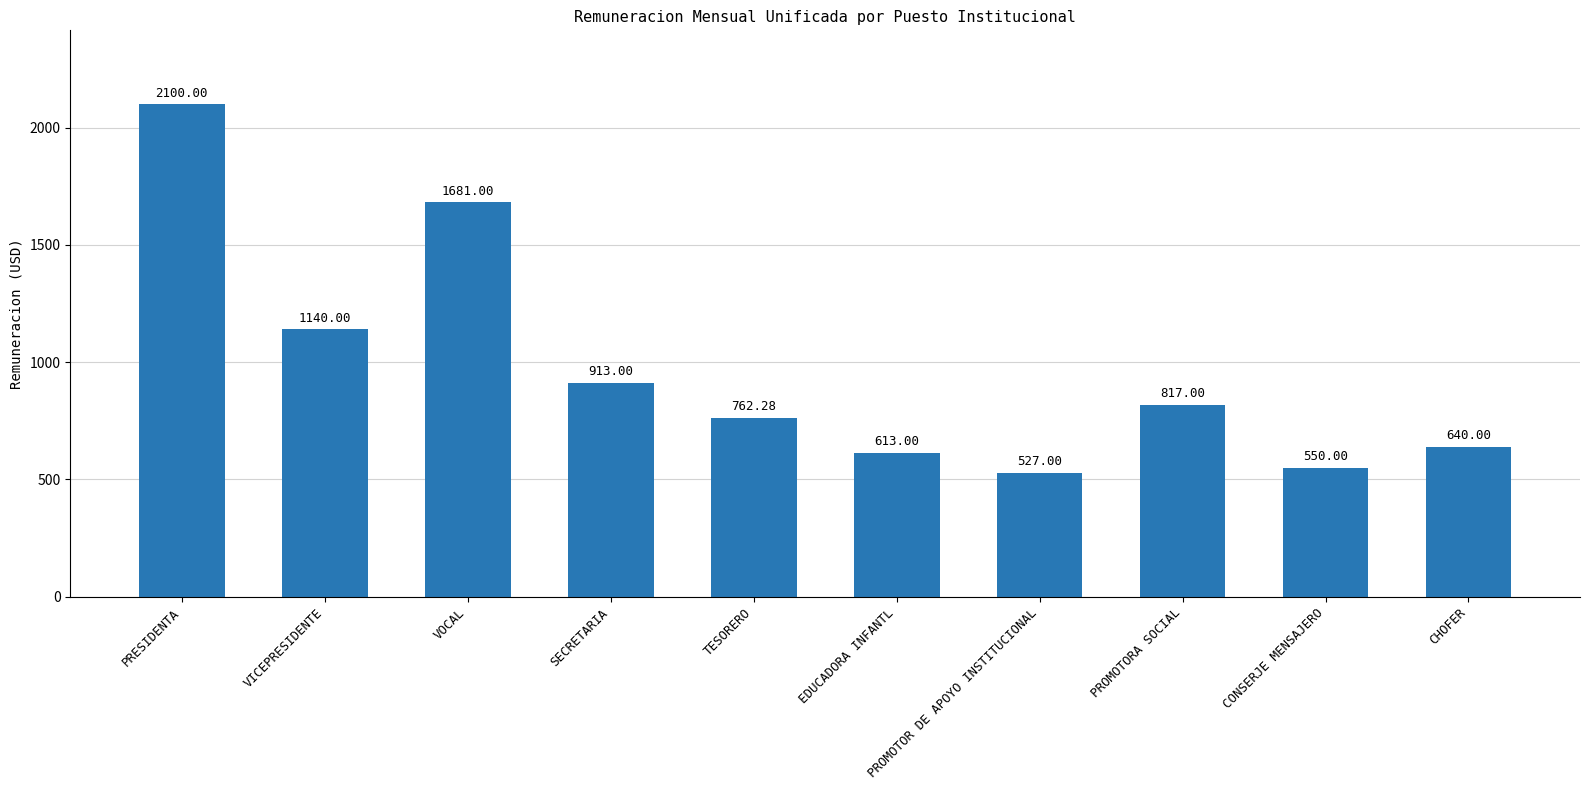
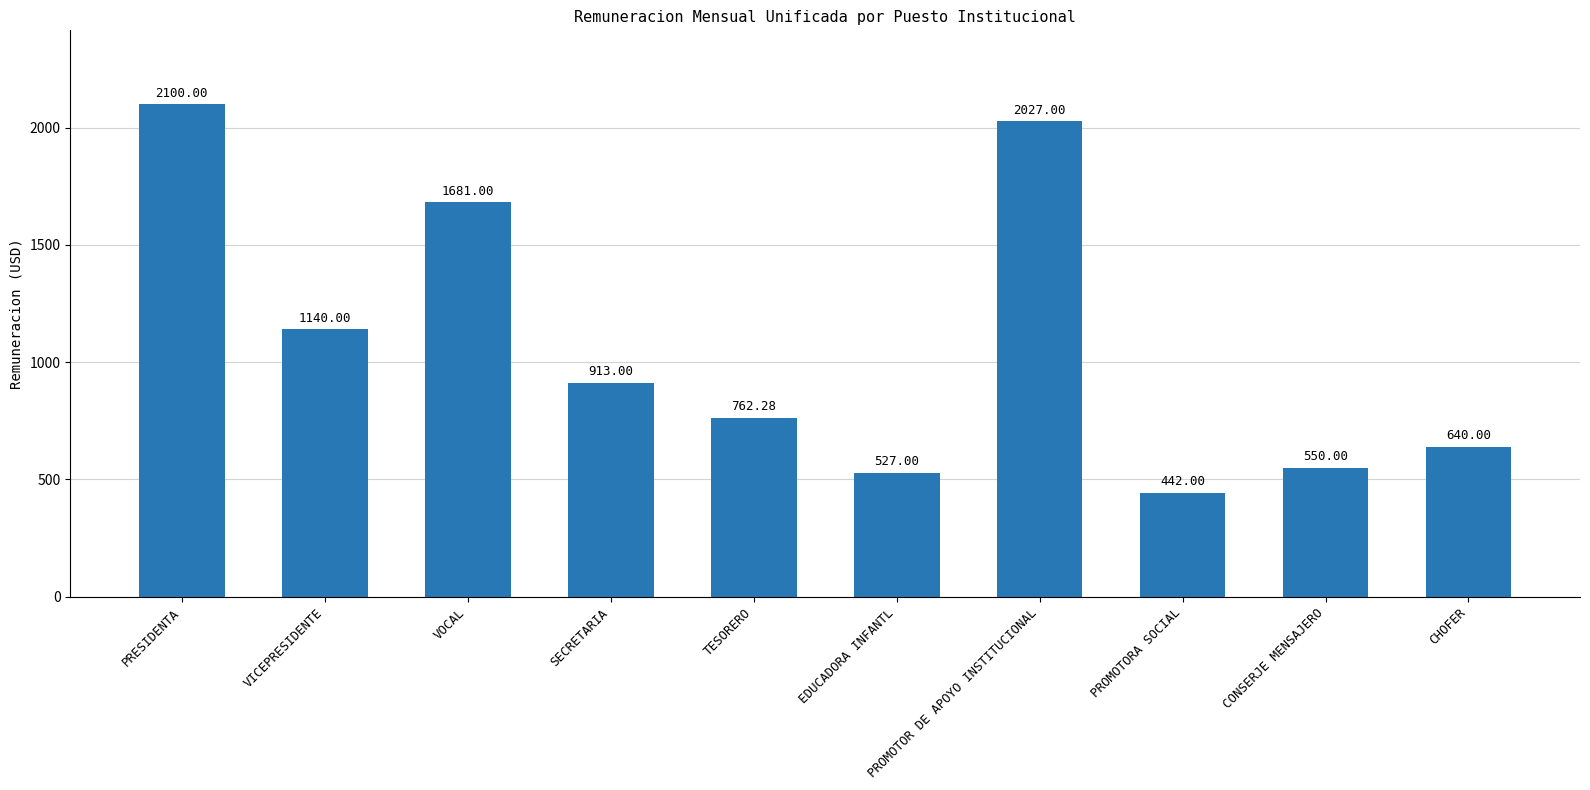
EDUCADORA INFANTL: 613.00 -> 527.00
PROMOTOR DE APOYO INSTITUCIONAL: 527.00 -> 2027.00
PROMOTORA SOCIAL: 817.00 -> 442.00
